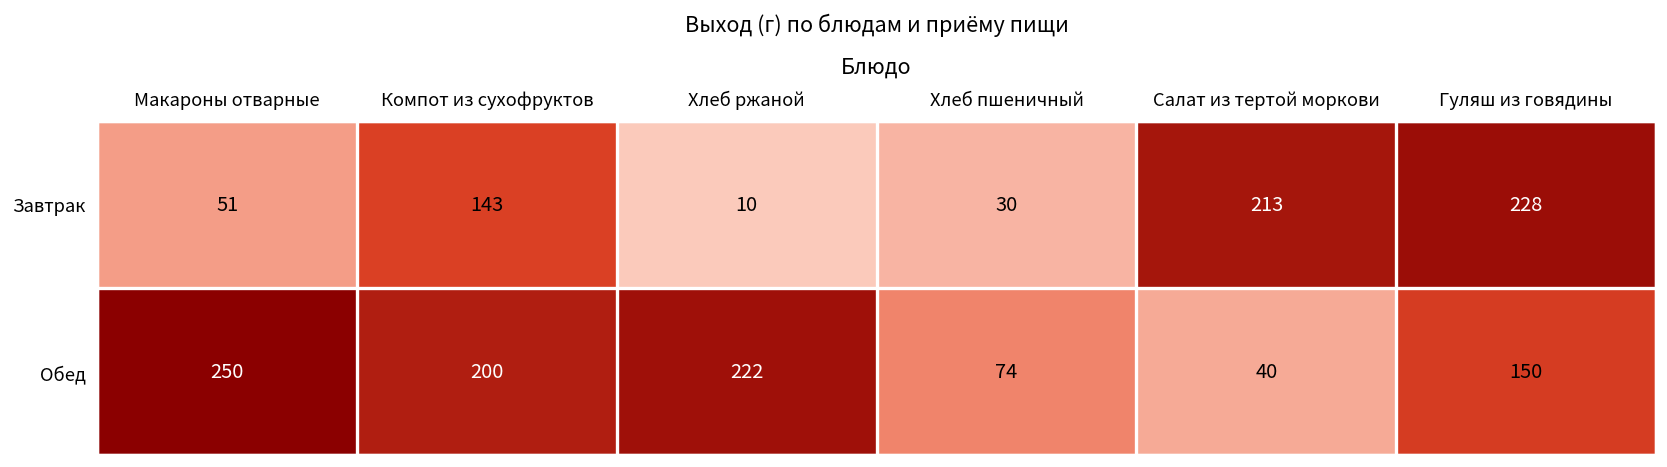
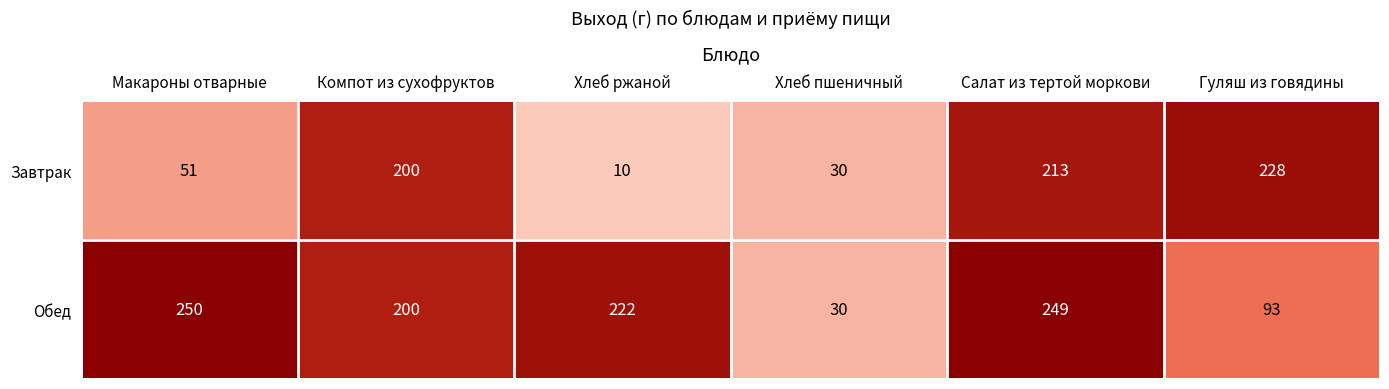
Завтрак, Компот из сухофруктов: 143 -> 200
Обед, Хлеб пшеничный: 74 -> 30
Обед, Салат из тертой моркови: 40 -> 249
Обед, Гуляш из говядины: 150 -> 93
